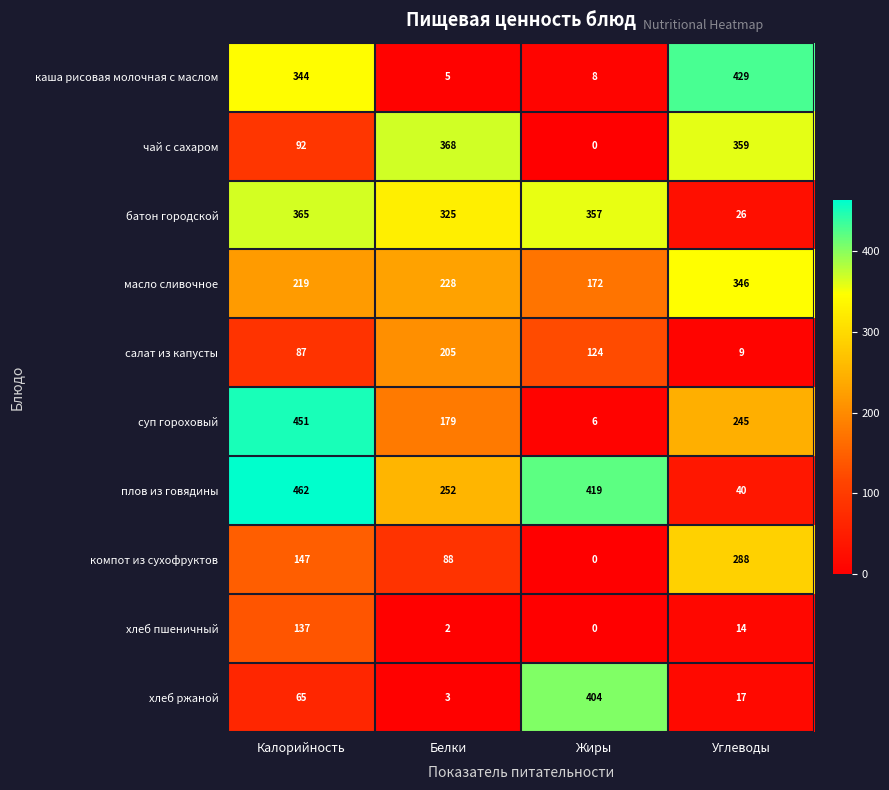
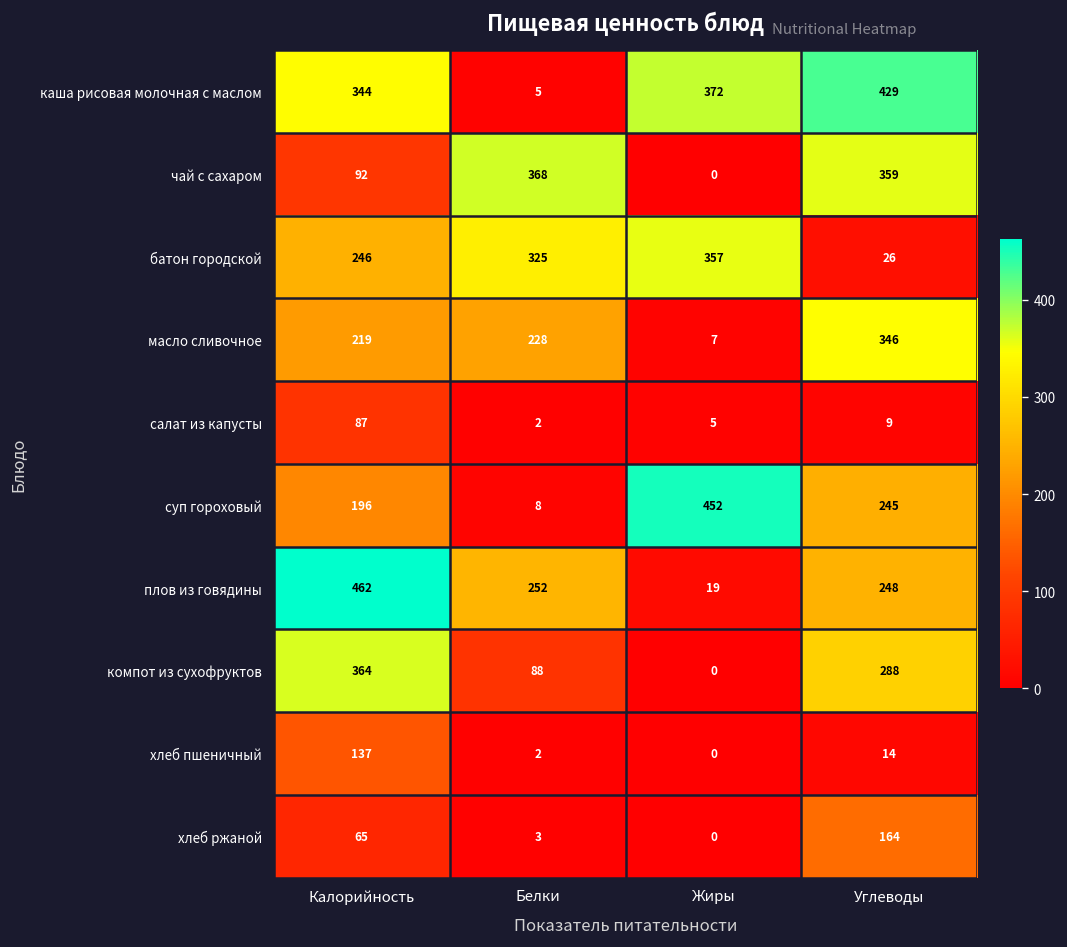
каша рисовая молочная с маслом, Жиры: 8 -> 372
батон городской, Калорийность: 365 -> 246
масло сливочное, Жиры: 172 -> 7
салат из капусты, Белки: 205 -> 2
салат из капусты, Жиры: 124 -> 5
суп гороховый, Калорийность: 451 -> 196
суп гороховый, Белки: 179 -> 8
суп гороховый, Жиры: 6 -> 452
плов из говядины, Жиры: 419 -> 19
плов из говядины, Углеводы: 40 -> 248
компот из сухофруктов, Калорийность: 147 -> 364
хлеб ржаной, Жиры: 404 -> 0
хлеб ржаной, Углеводы: 17 -> 164
